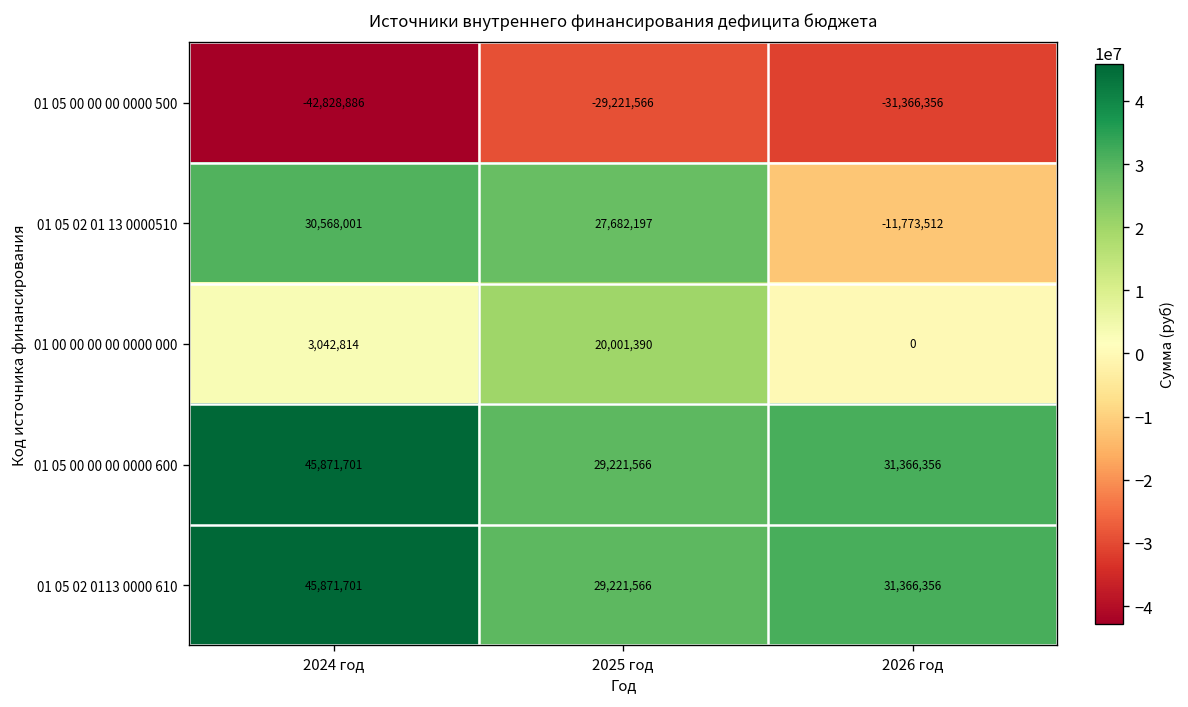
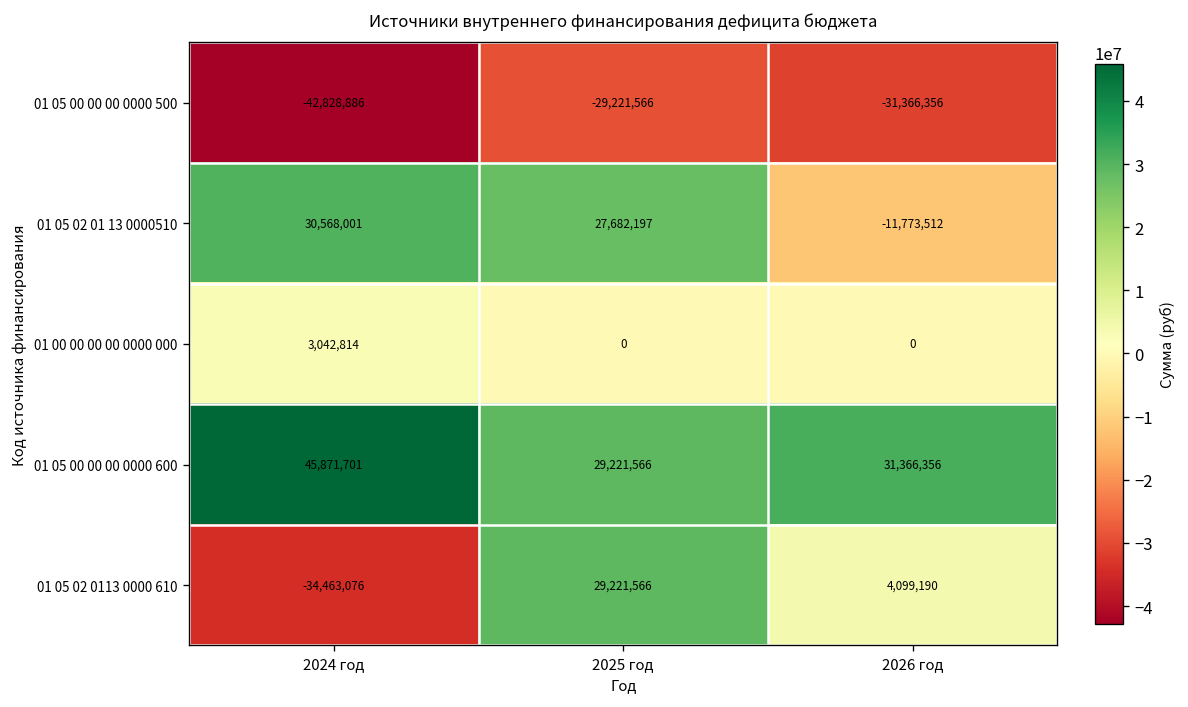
01 00 00 00 00 0000 000, 2025 год: 20,001,390 -> 0
01 05 02 0113 0000 610, 2024 год: 45,871,701 -> -34,463,076
01 05 02 0113 0000 610, 2026 год: 31,366,356 -> 4,099,190
